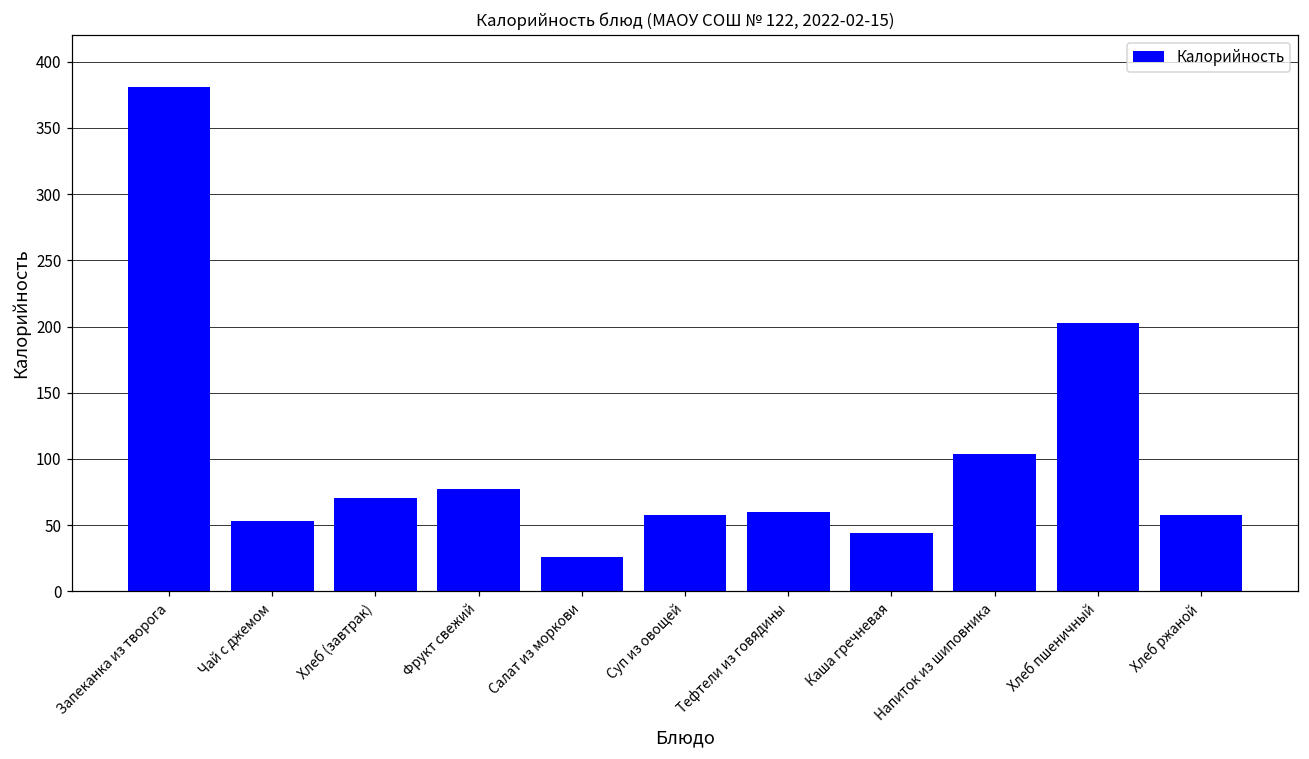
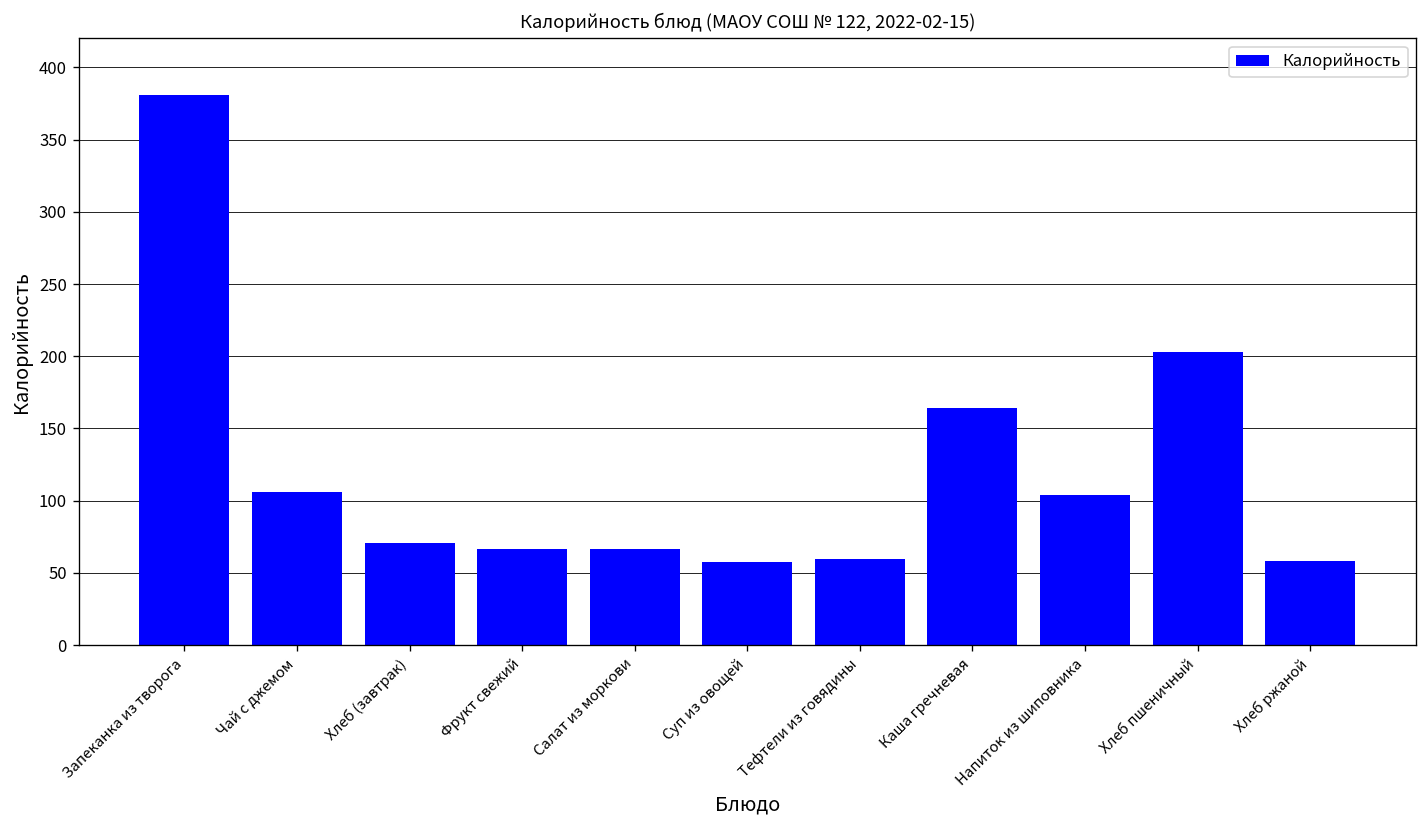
Чай с джемом: 53 -> 106
Фрукт свежий: 78 -> 67
Салат из моркови: 26 -> 66
Каша гречневая: 44 -> 164
